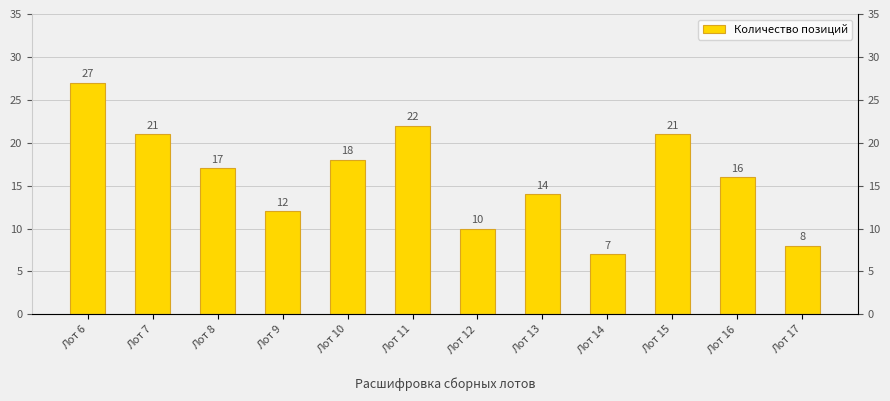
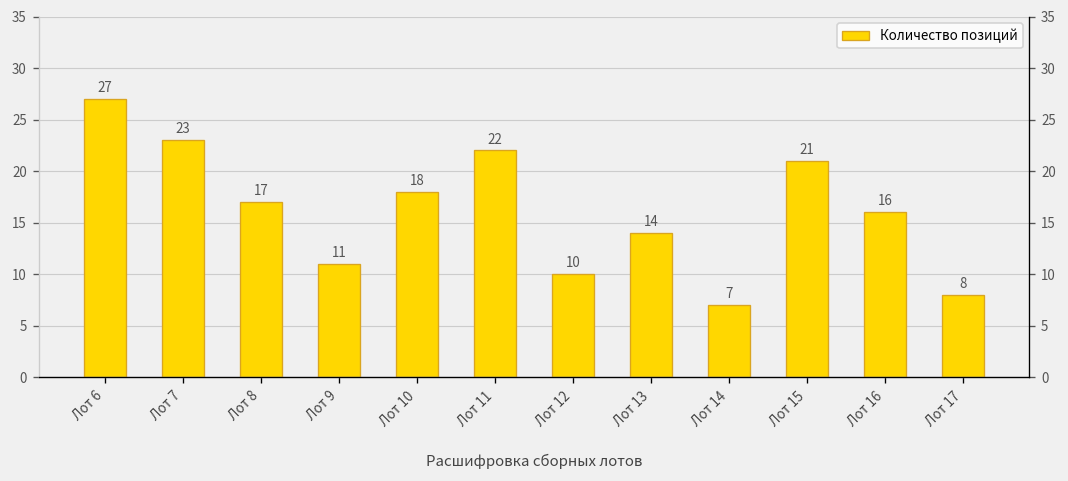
Лот 7: 21 -> 23
Лот 9: 12 -> 11
